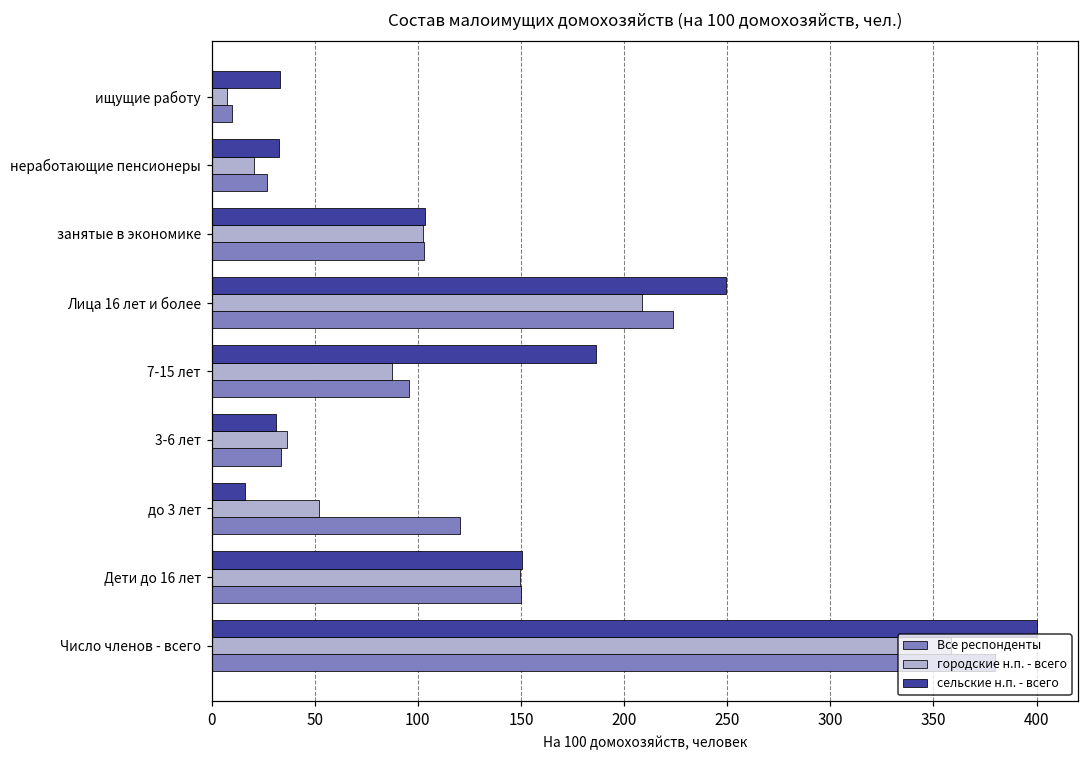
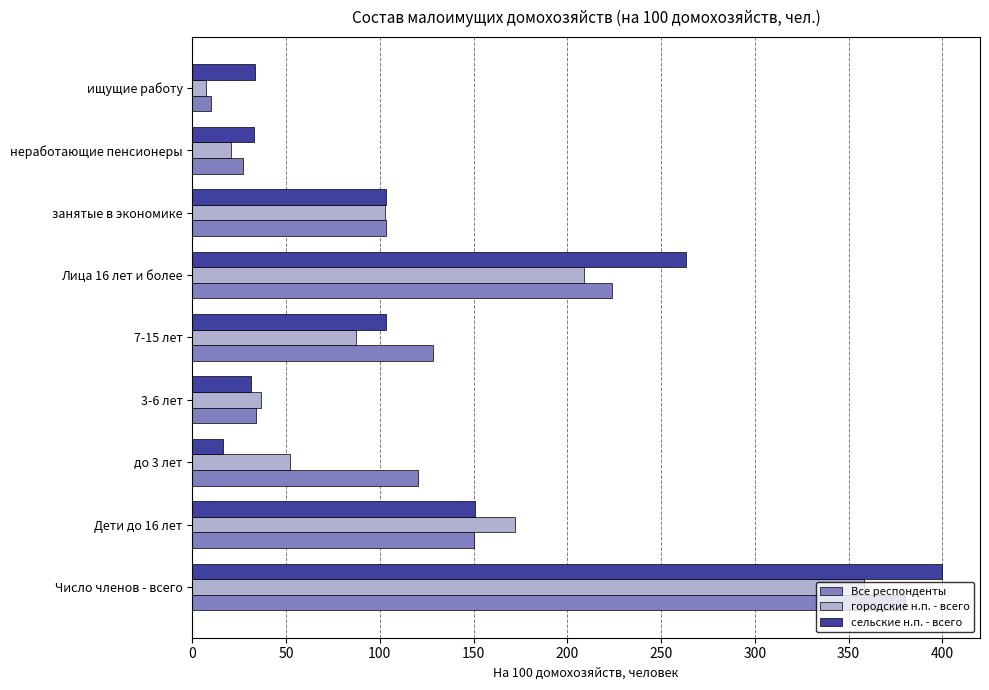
сельские н.п. - всего, Лица 16 лет и более: 249 -> 263
сельские н.п. - всего, 7-15 лет: 186 -> 103
Все респонденты, 7-15 лет: 96 -> 129
городские н.п. - всего, Дети до 16 лет: 150 -> 172
